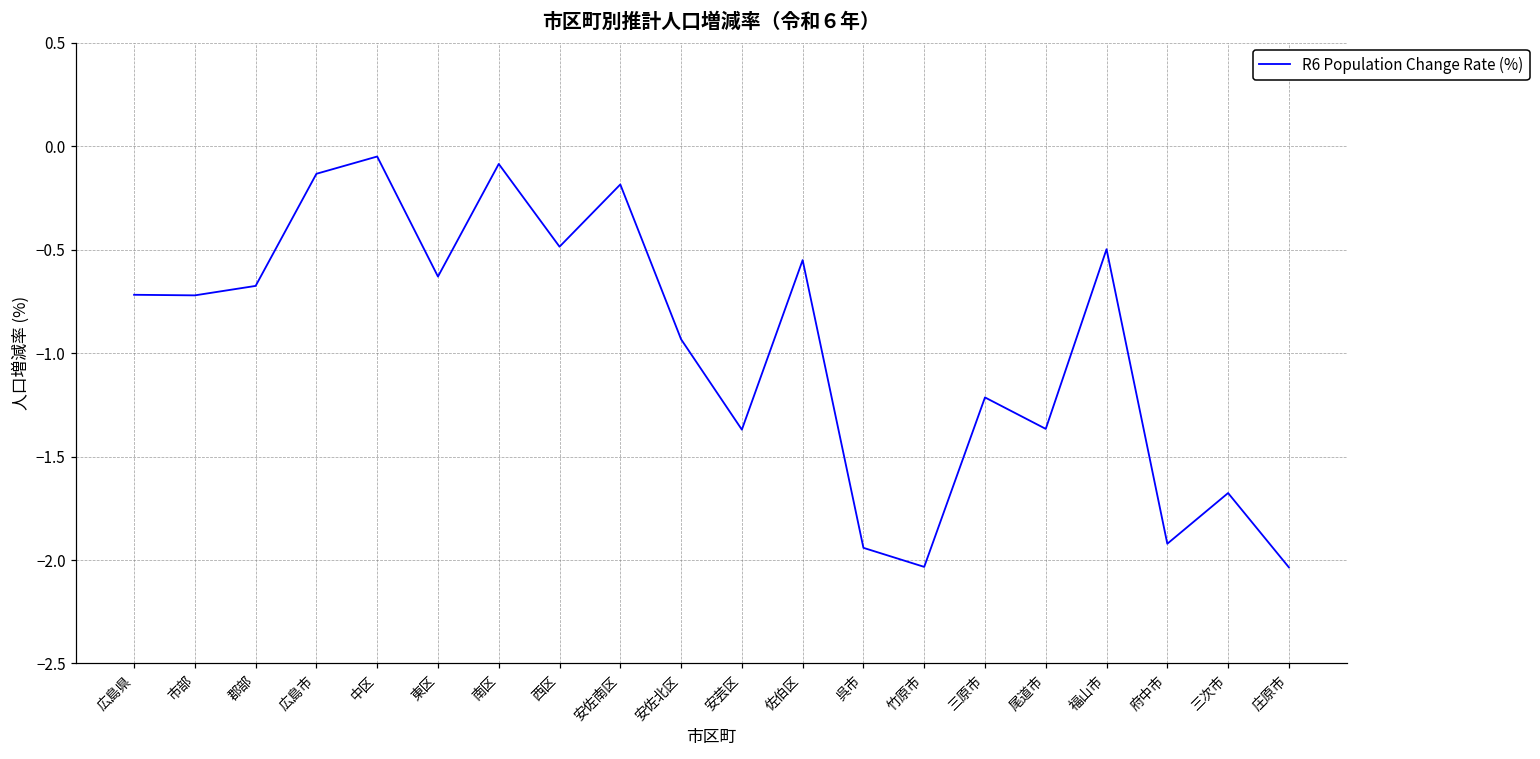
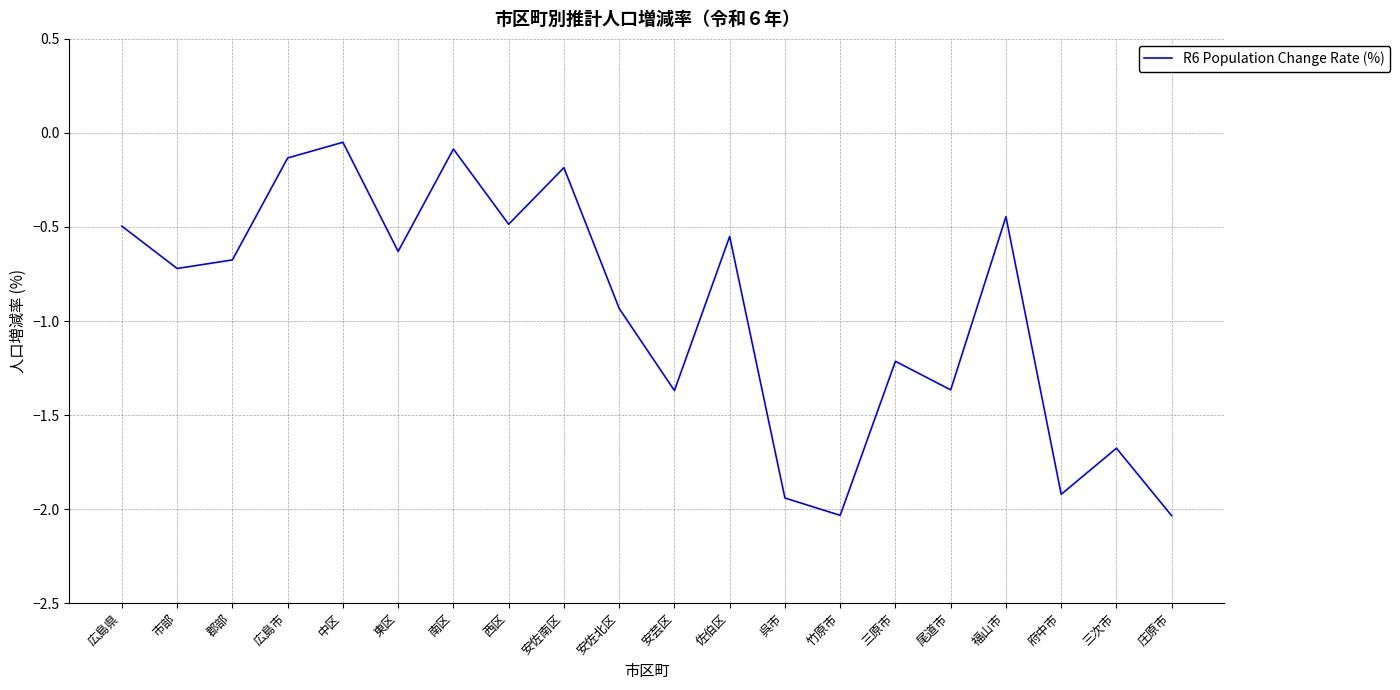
広島県: -0.72 -> -0.50
福山市: -0.50 -> -0.45
